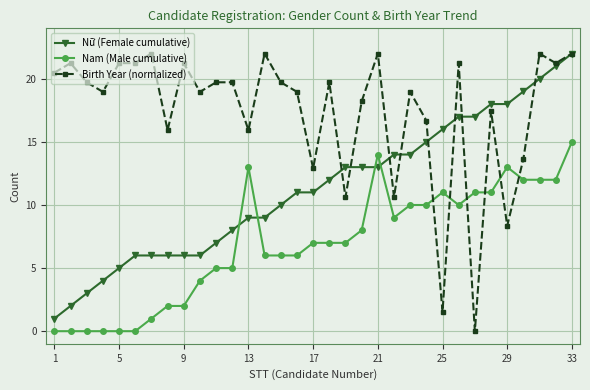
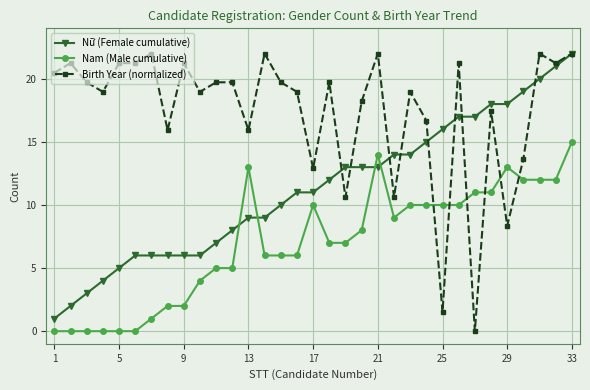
Nam (Male cumulative), 17: 7 -> 10
Nam (Male cumulative), 25: 11 -> 10
